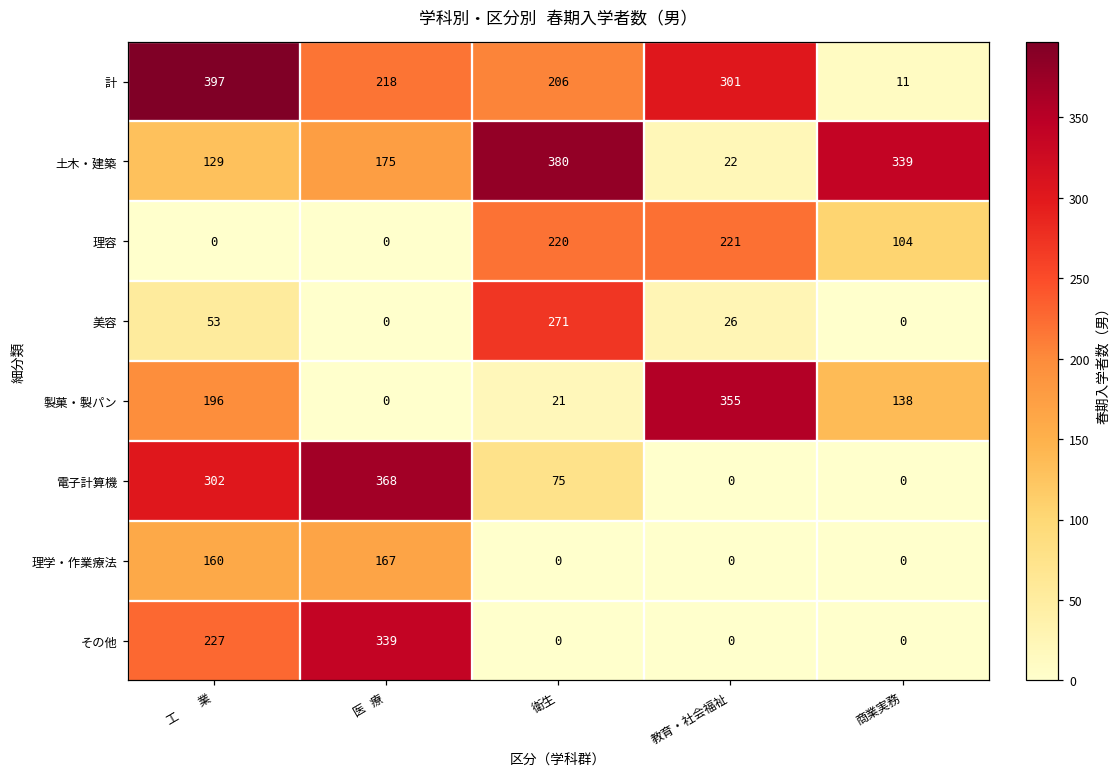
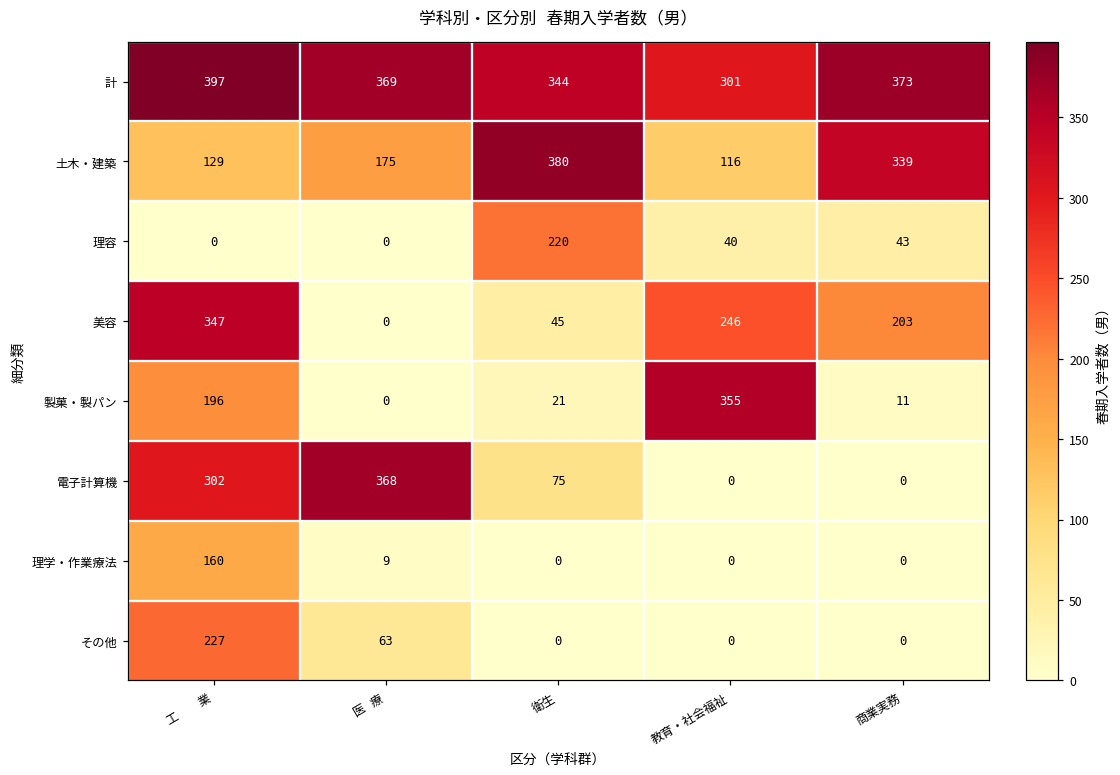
計, 医 療: 218 -> 369
計, 衛生: 206 -> 344
計, 商業実務: 11 -> 373
土木・建築, 教育・社会福祉: 22 -> 116
理容, 教育・社会福祉: 221 -> 40
理容, 商業実務: 104 -> 43
美容, 工 業: 53 -> 347
美容, 衛生: 271 -> 45
美容, 教育・社会福祉: 26 -> 246
美容, 商業実務: 0 -> 203
製菓・製パン, 商業実務: 138 -> 11
理学・作業療法, 医 療: 167 -> 9
その他, 医 療: 339 -> 63
